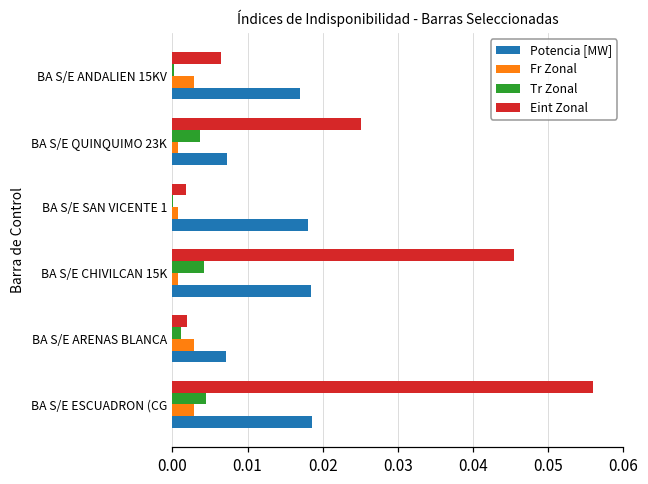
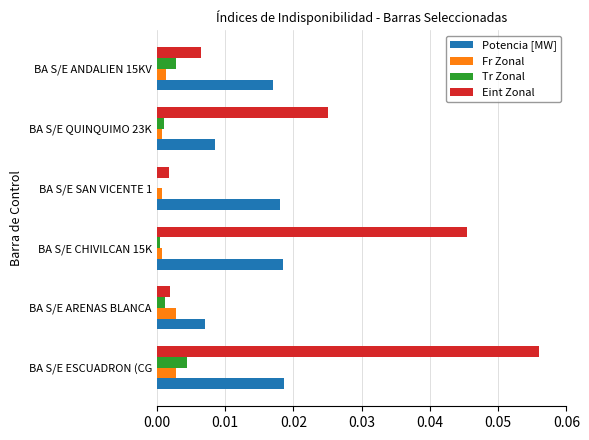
Tr Zonal, BA S/E ANDALIEN 15KV: 0.000 -> 0.003
Fr Zonal, BA S/E ANDALIEN 15KV: 0.003 -> 0.001
Tr Zonal, BA S/E QUINQUIMO 23K: 0.004 -> 0.001
Potencia [MW], BA S/E QUINQUIMO 23K: 0.007 -> 0.009
Tr Zonal, BA S/E CHIVILCAN 15K: 0.004 -> 0.000
